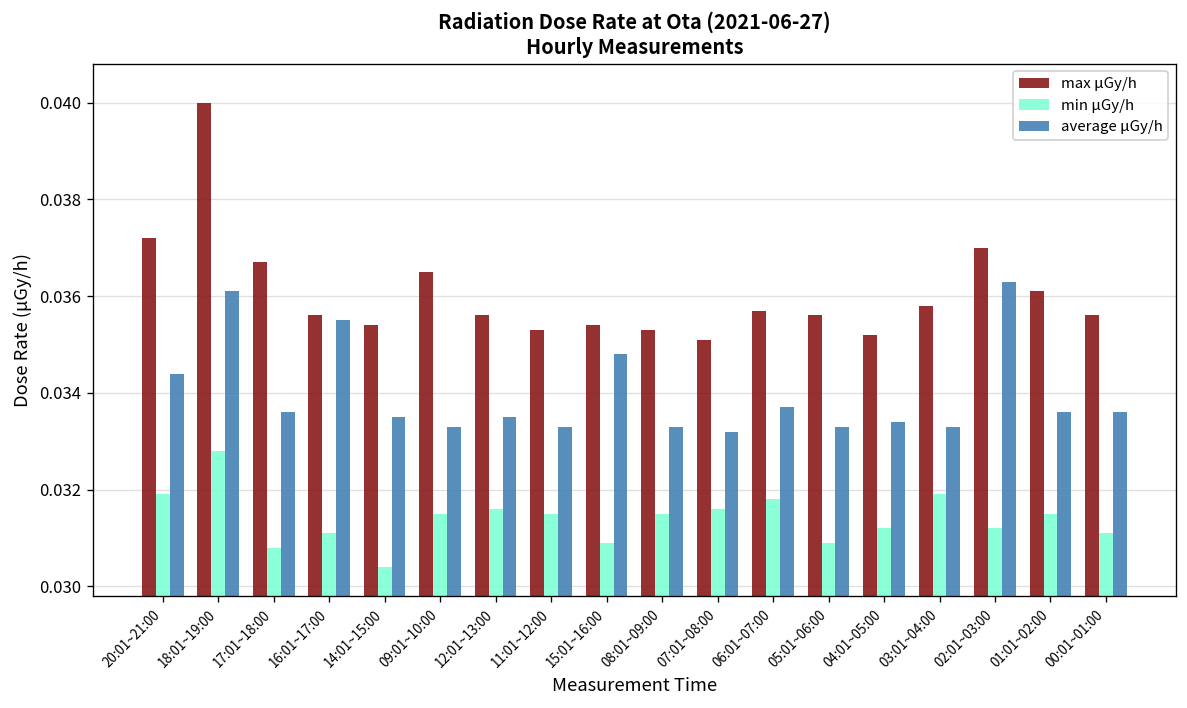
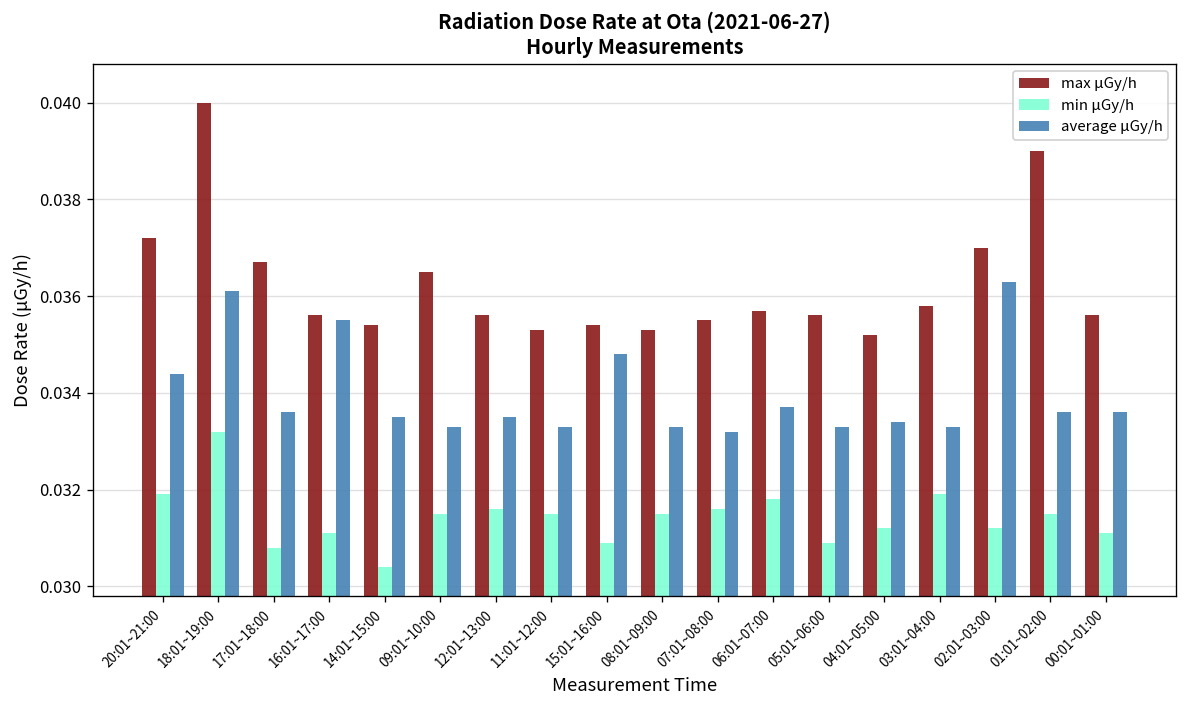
min μGy/h, 18:01~19:00: 0.0328 -> 0.0332
max μGy/h, 07:01~08:00: 0.0351 -> 0.0355
max μGy/h, 01:01~02:00: 0.0361 -> 0.0390
